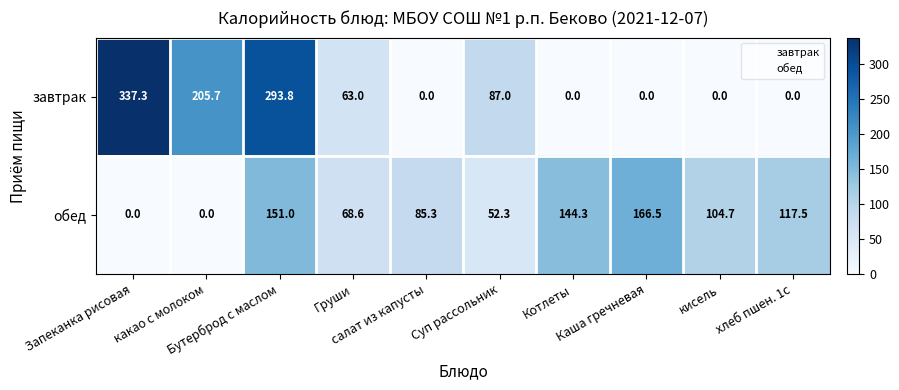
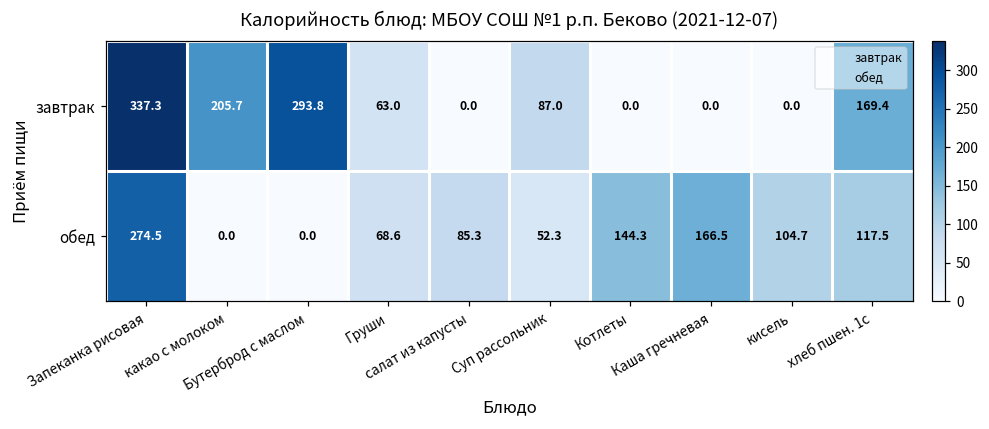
завтрак, хлеб пшен. 1с: 0.0 -> 169.4
обед, Запеканка рисовая: 0.0 -> 274.5
обед, Бутерброд с маслом: 151.0 -> 0.0
